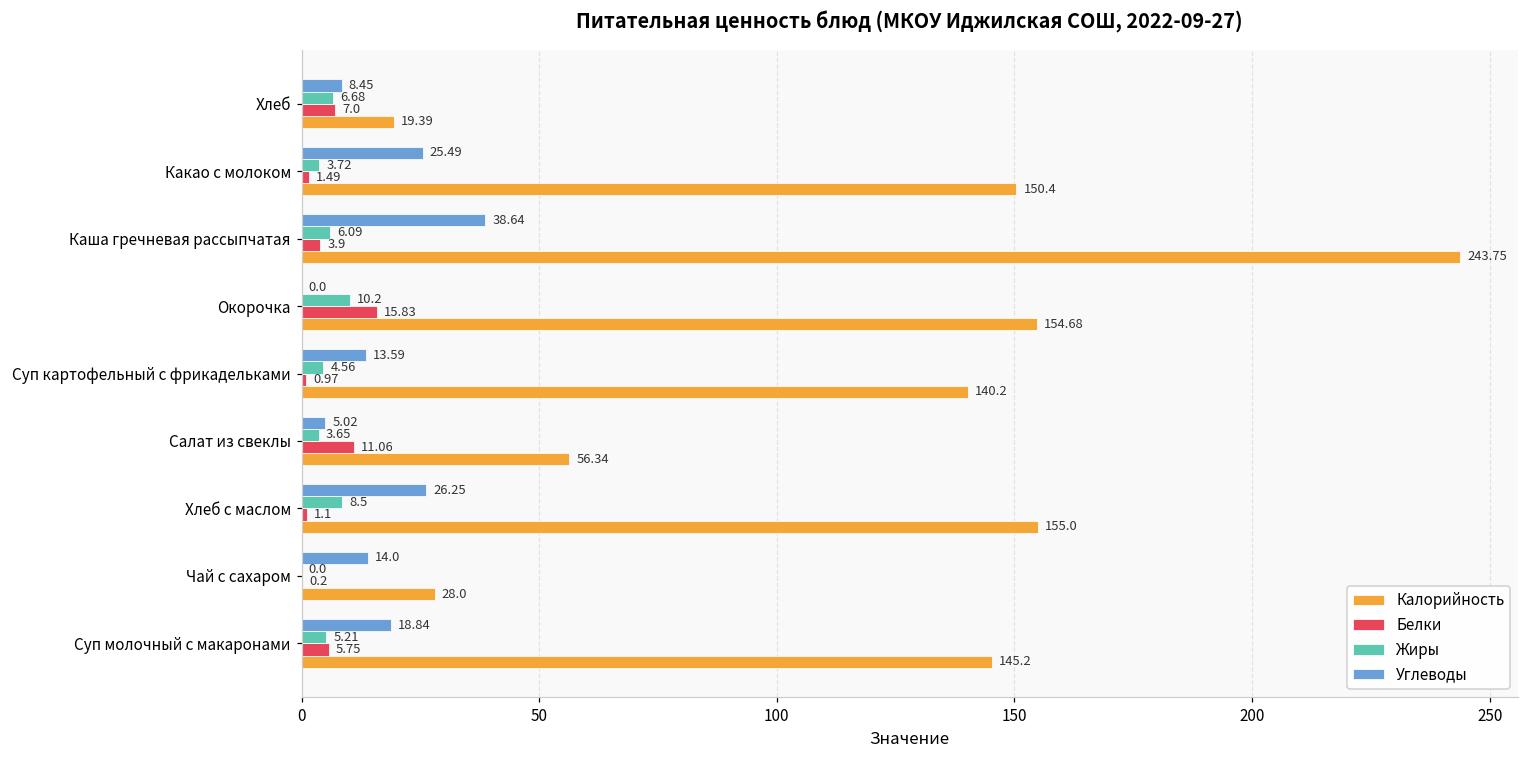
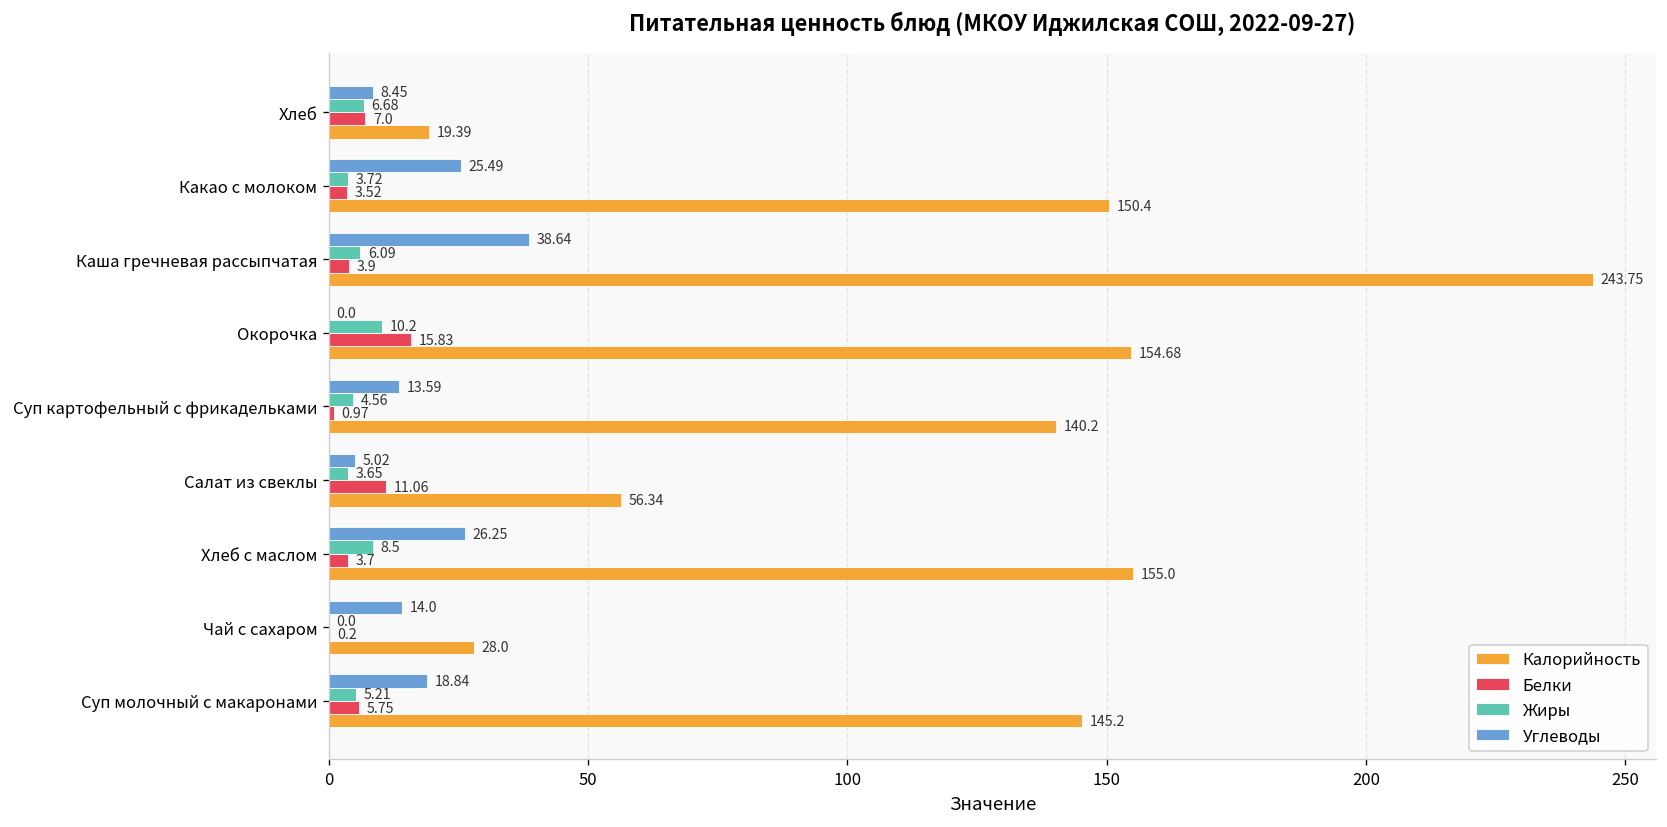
Белки, Какао с молоком: 1.49 -> 3.52
Белки, Хлеб с маслом: 1.1 -> 3.7
